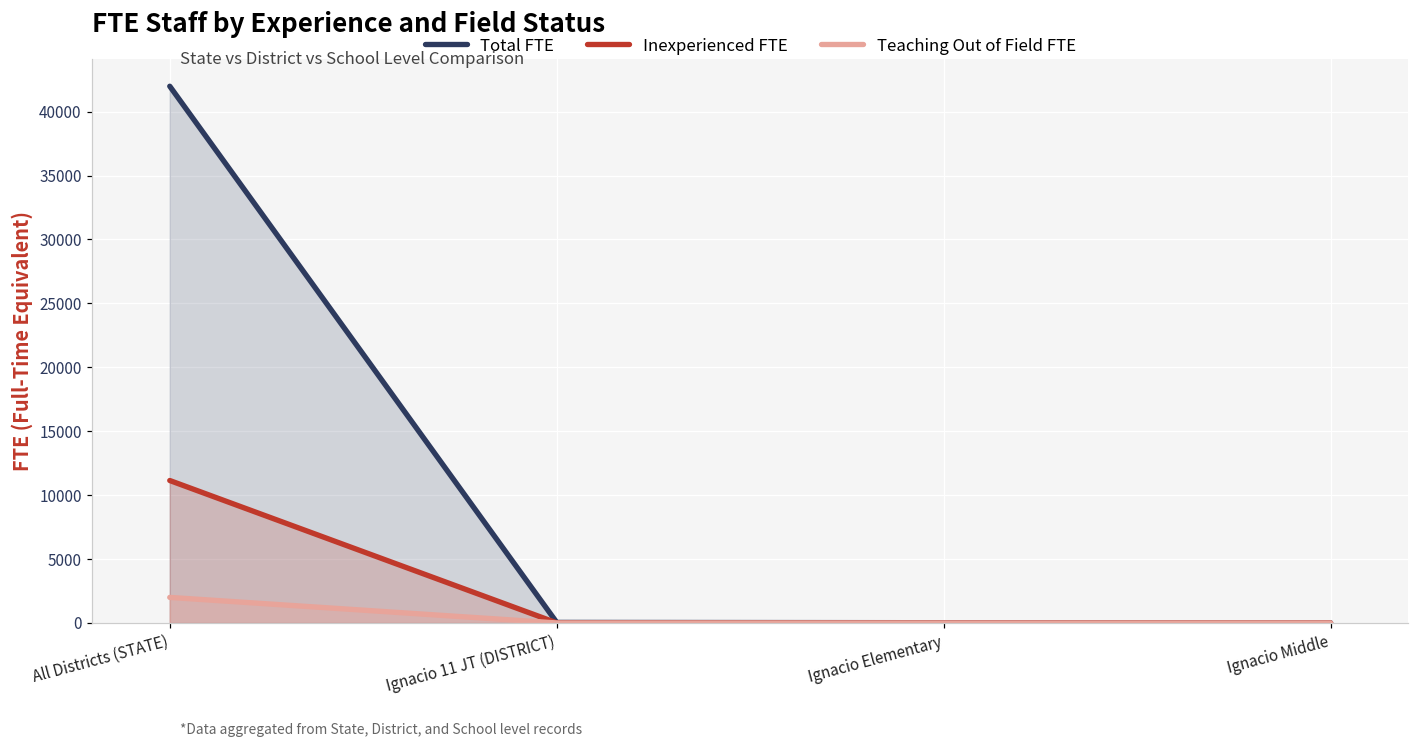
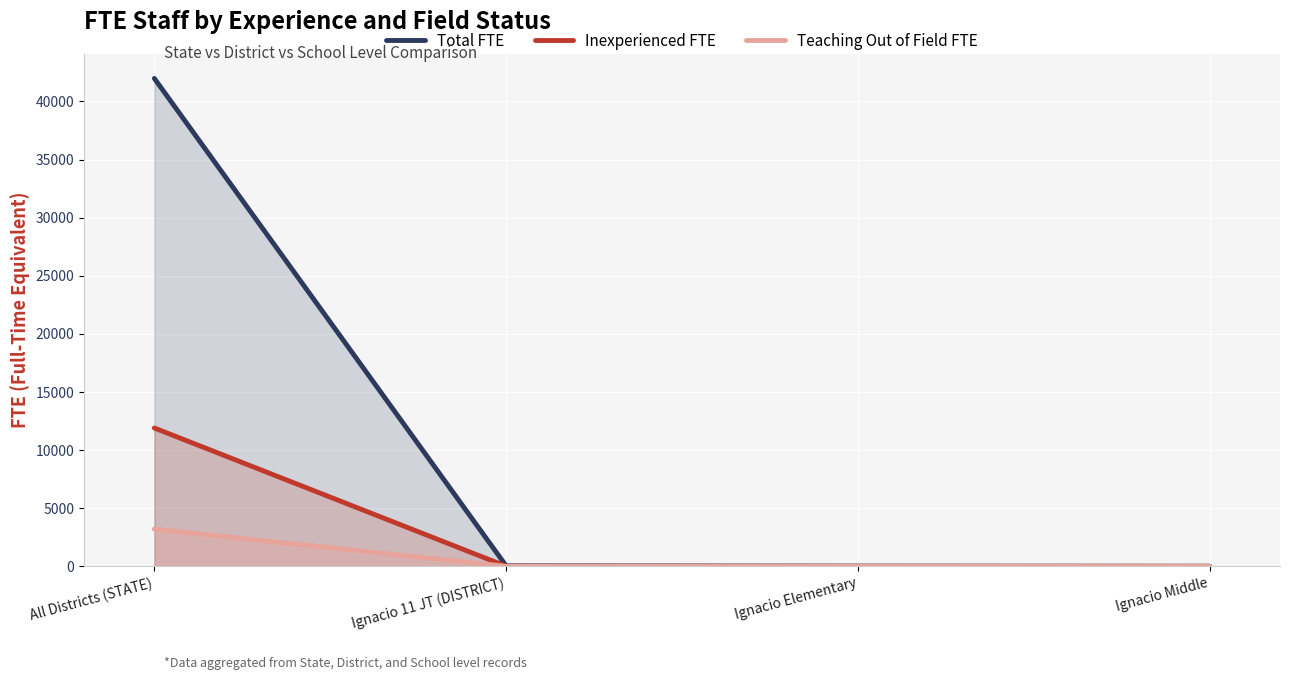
Inexperienced FTE, All Districts (STATE): 11100 -> 11900
Teaching Out of Field FTE, All Districts (STATE): 2000 -> 3200
